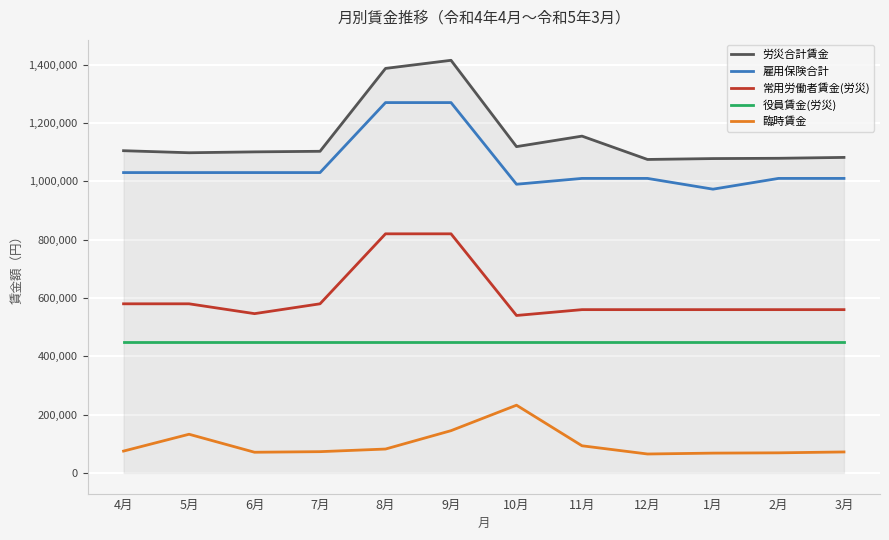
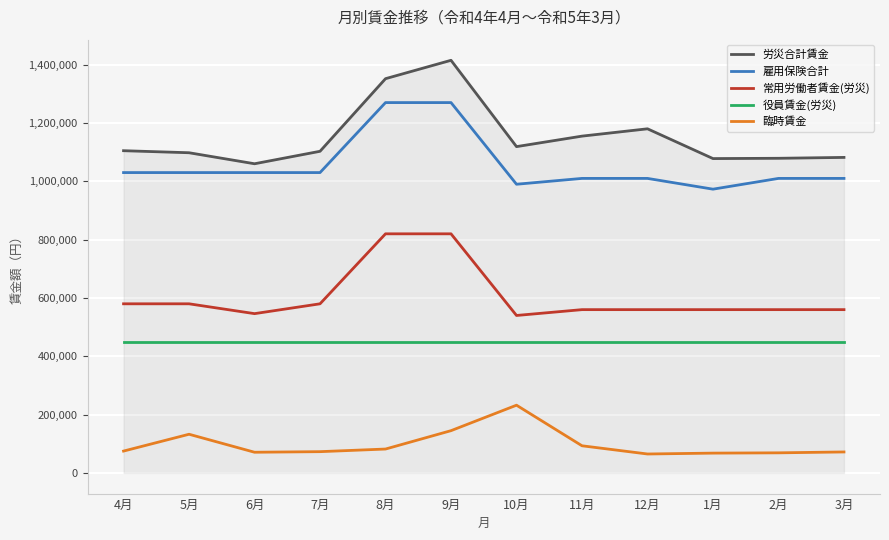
労災合計賃金, 6月: 1,100,000 -> 1,060,000
労災合計賃金, 8月: 1,390,000 -> 1,350,000
労災合計賃金, 12月: 1,080,000 -> 1,180,000
